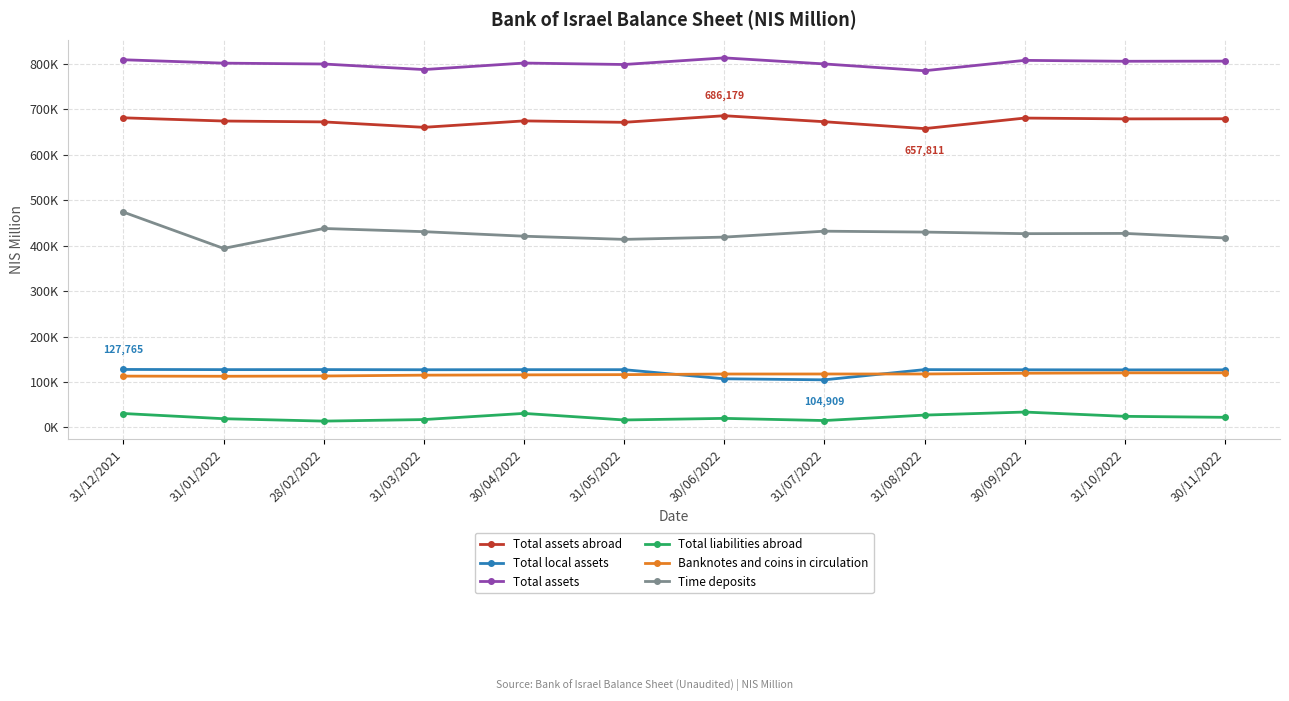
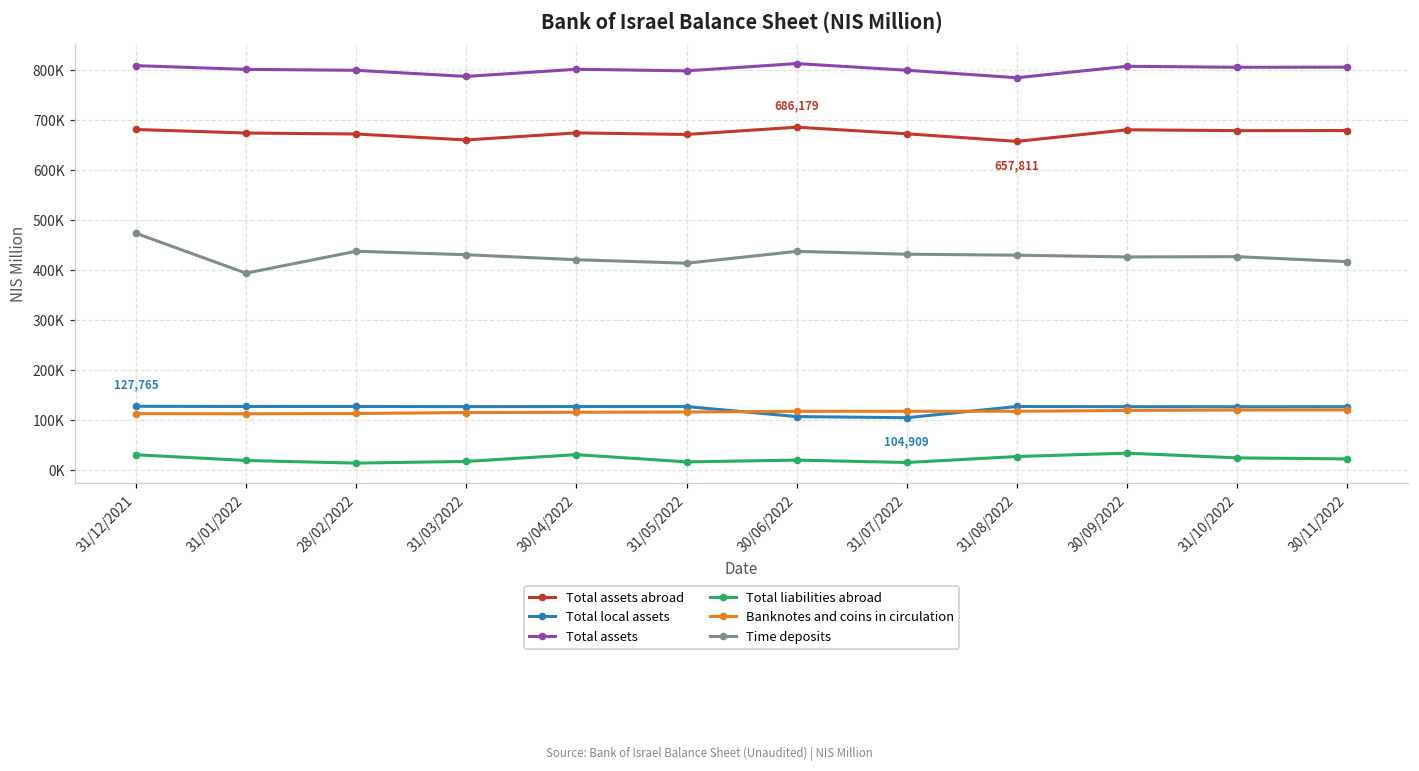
Time deposits, 30/06/2022: 420000 -> 440000
